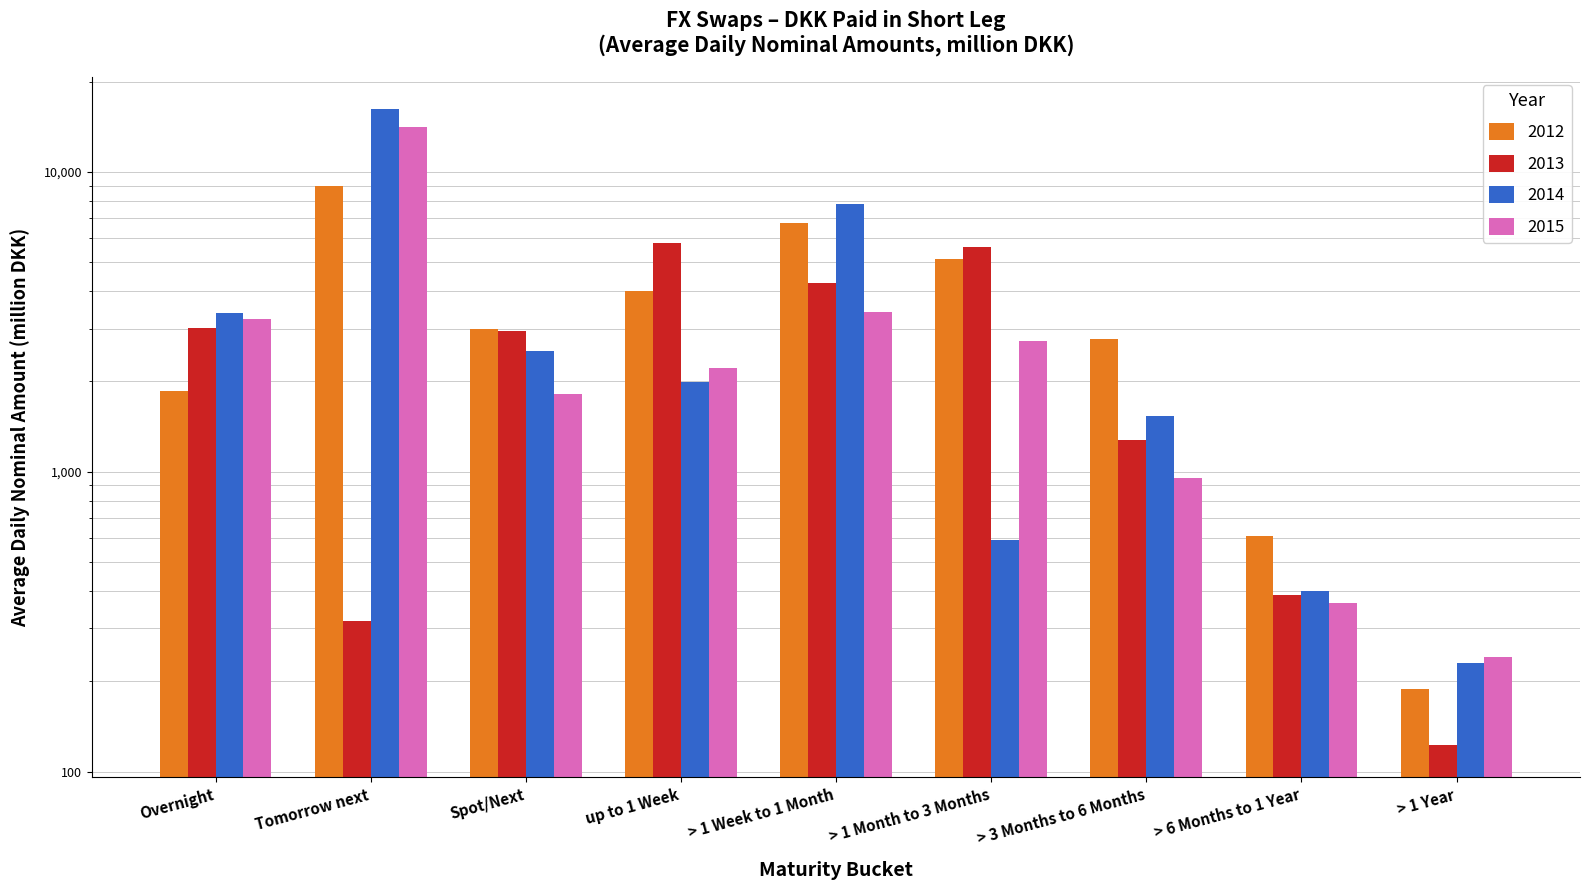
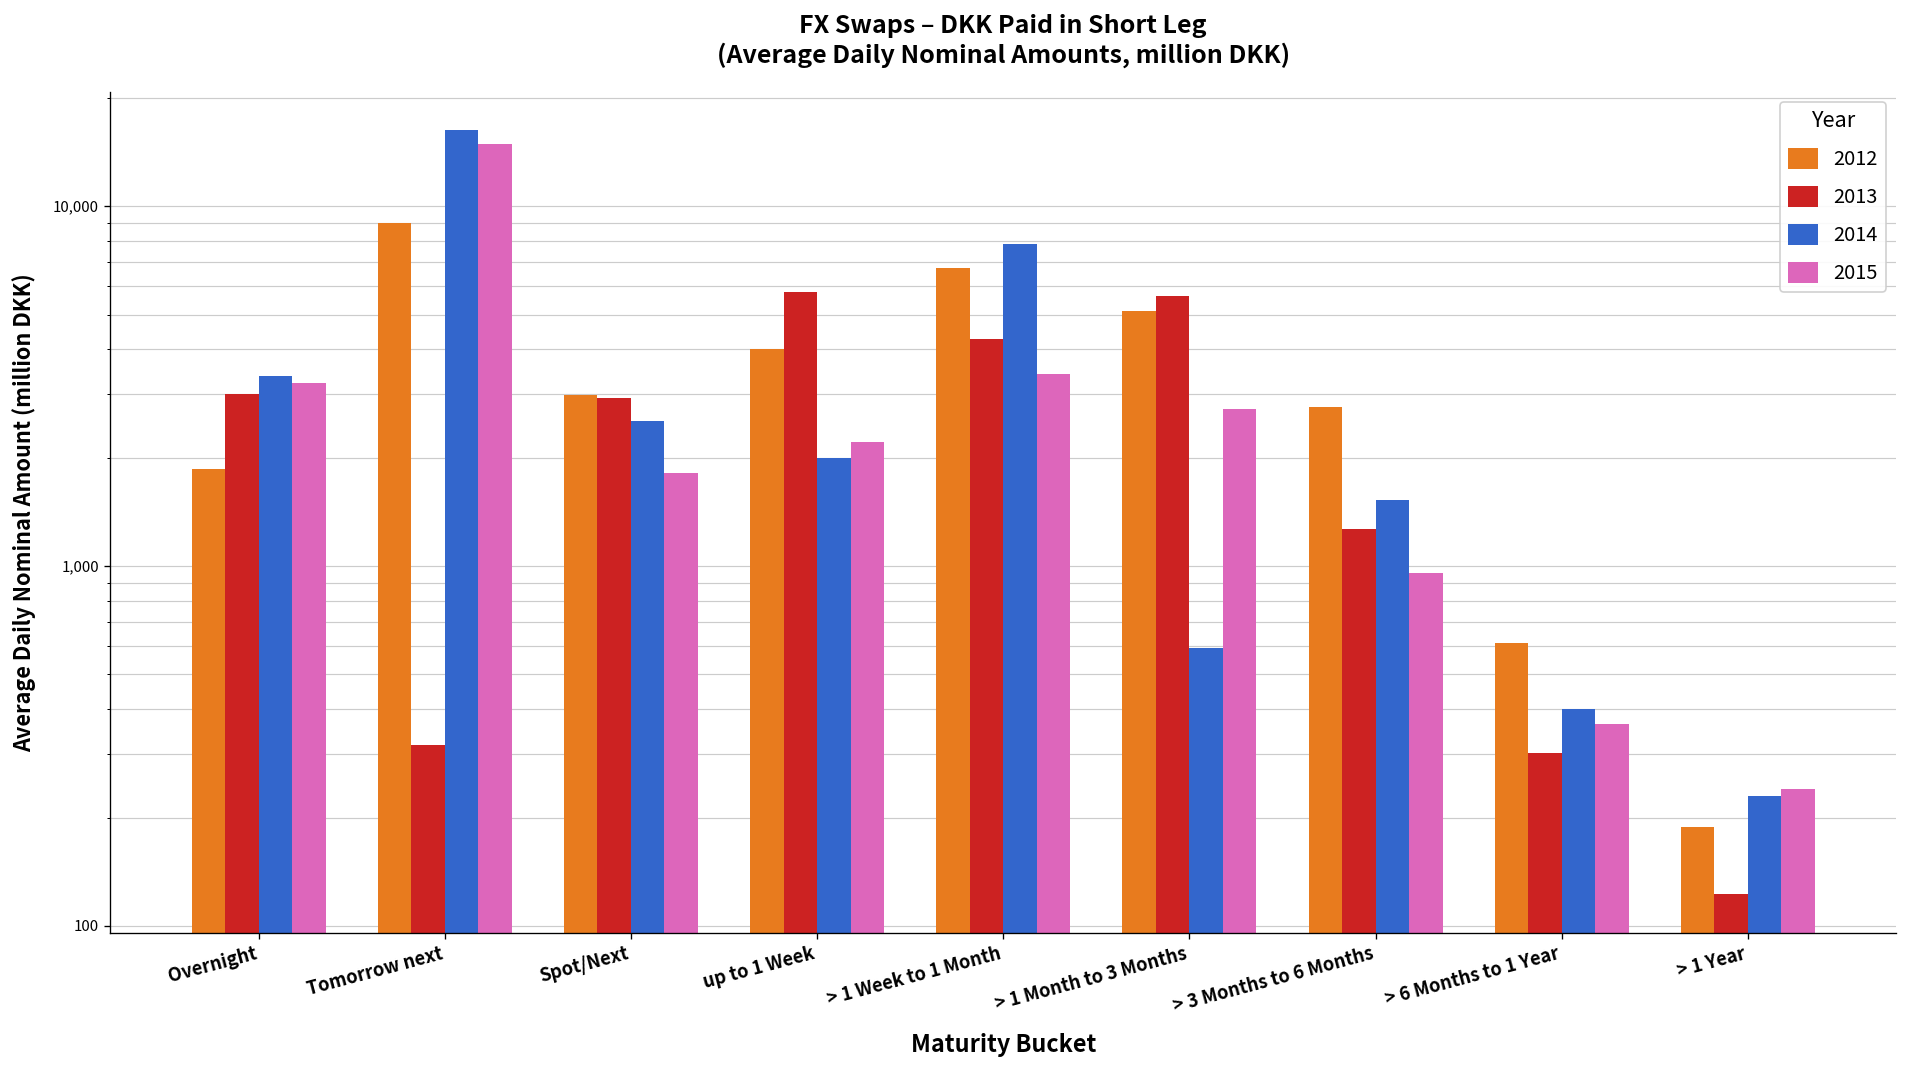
2015, Tomorrow next: 14,000 -> 15,000
2013, > 6 Months to 1 Year: 390 -> 300
